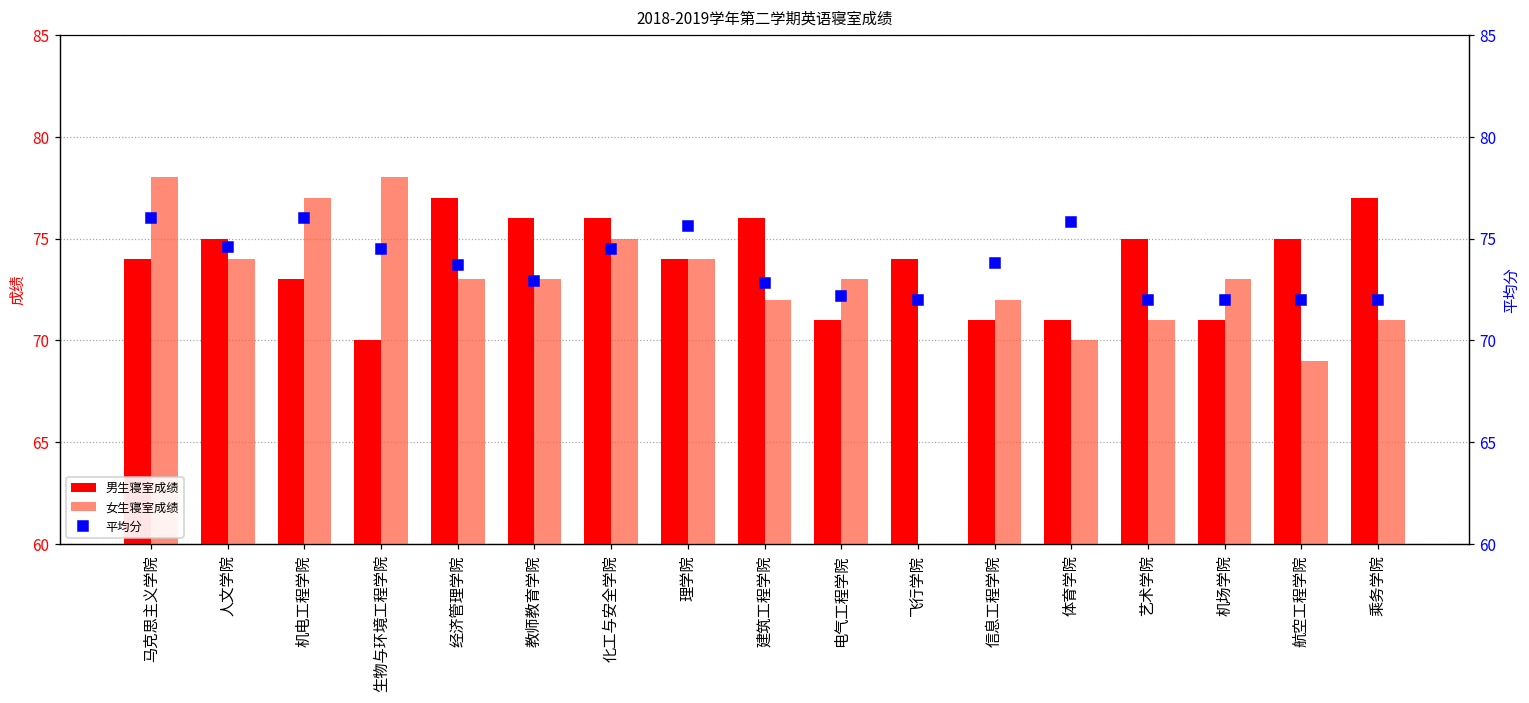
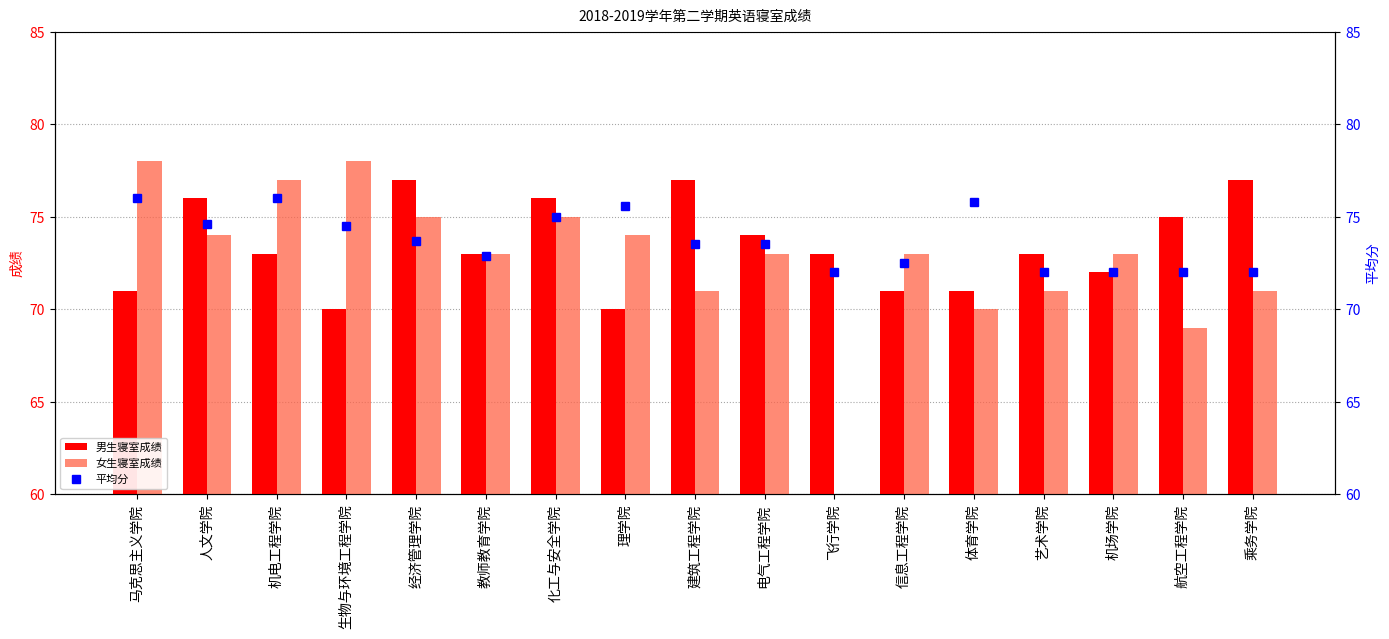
男生寝室成绩, 马克思主义学院: 74 -> 71
男生寝室成绩, 人文学院: 75 -> 76
女生寝室成绩, 经济管理学院: 73 -> 75
男生寝室成绩, 教师教育学院: 76 -> 73
男生寝室成绩, 理学院: 74 -> 70
男生寝室成绩, 建筑工程学院: 76 -> 77
女生寝室成绩, 建筑工程学院: 72 -> 71
男生寝室成绩, 电气工程学院: 71 -> 74
男生寝室成绩, 飞行学院: 74 -> 73
女生寝室成绩, 信息工程学院: 72 -> 73
男生寝室成绩, 艺术学院: 75 -> 73
男生寝室成绩, 机场学院: 71 -> 72
平均分, 化工与安全学院: 74.5 -> 75.0
平均分, 建筑工程学院: 72.8 -> 73.5
平均分, 电气工程学院: 72.2 -> 73.5
平均分, 信息工程学院: 73.8 -> 72.5
